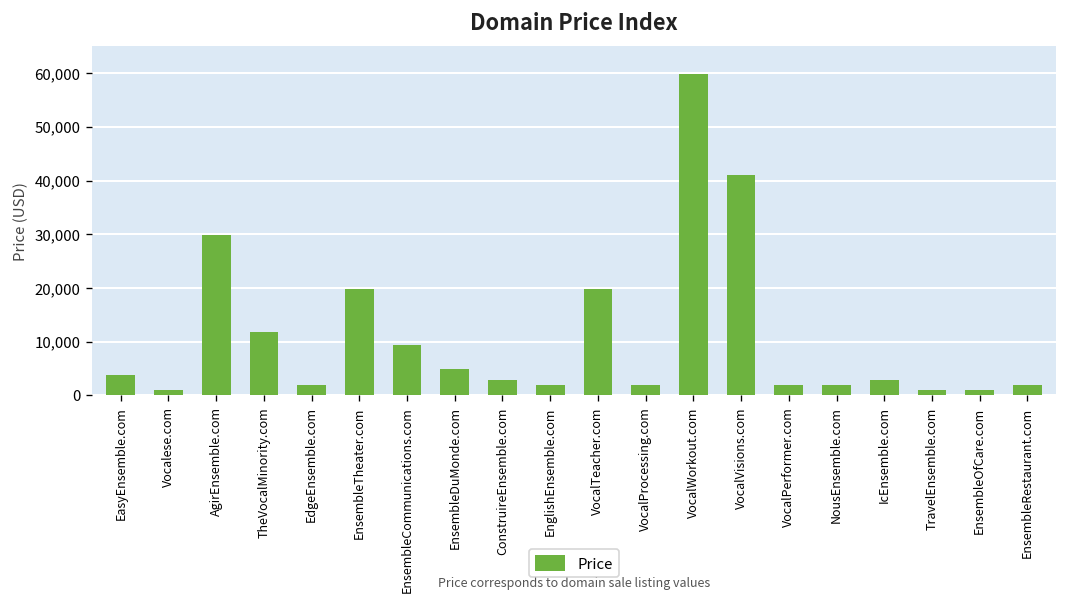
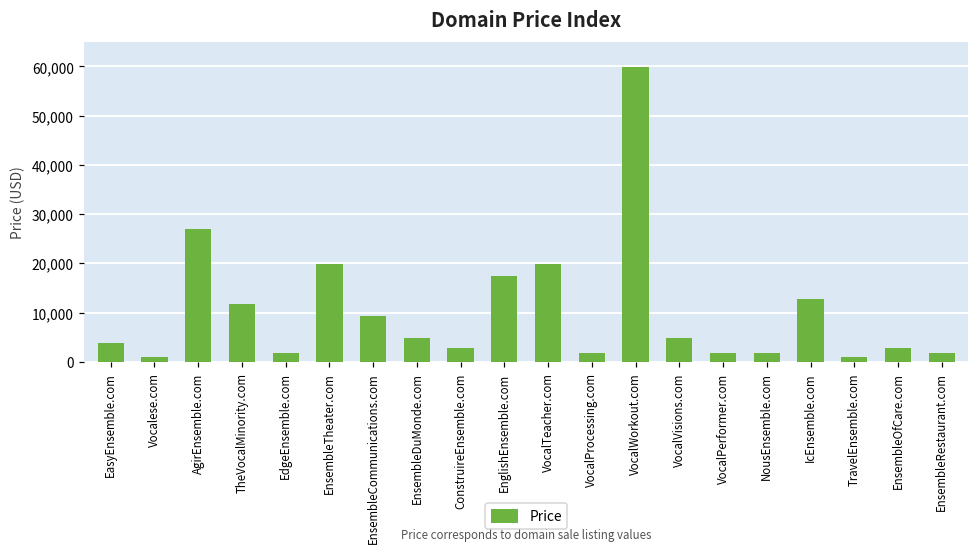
AgirEnsemble.com: 30,000 -> 27,000
EnglishEnsemble.com: 2,000 -> 17,000
VocalVisions.com: 41,000 -> 5,000
IcEnsemble.com: 3,000 -> 13,000
EnsembleOfCare.com: 1,000 -> 3,000
